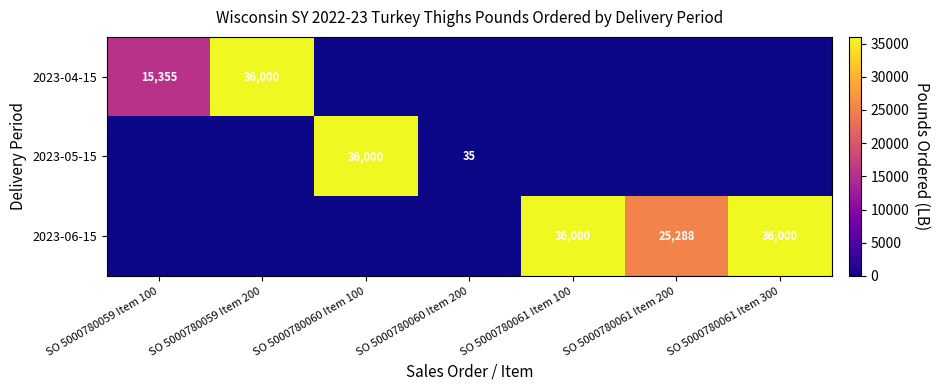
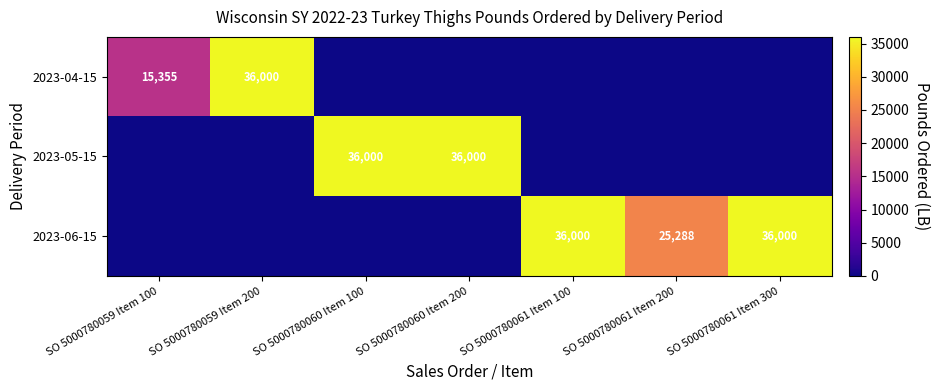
2023-05-15, SO 5000780060 Item 200: 35 -> 36,000
